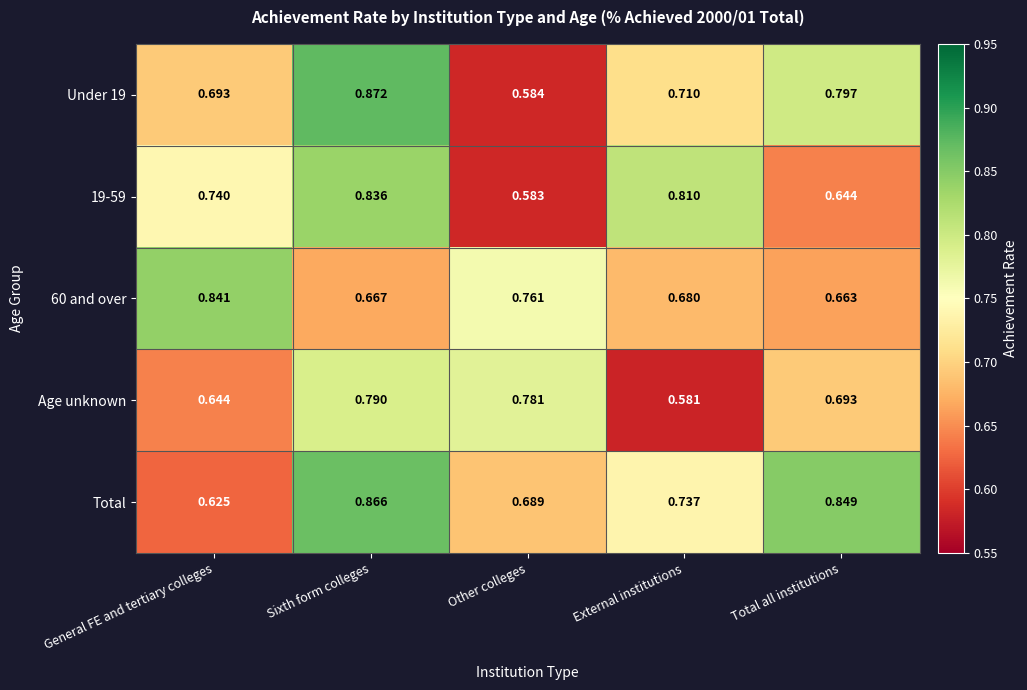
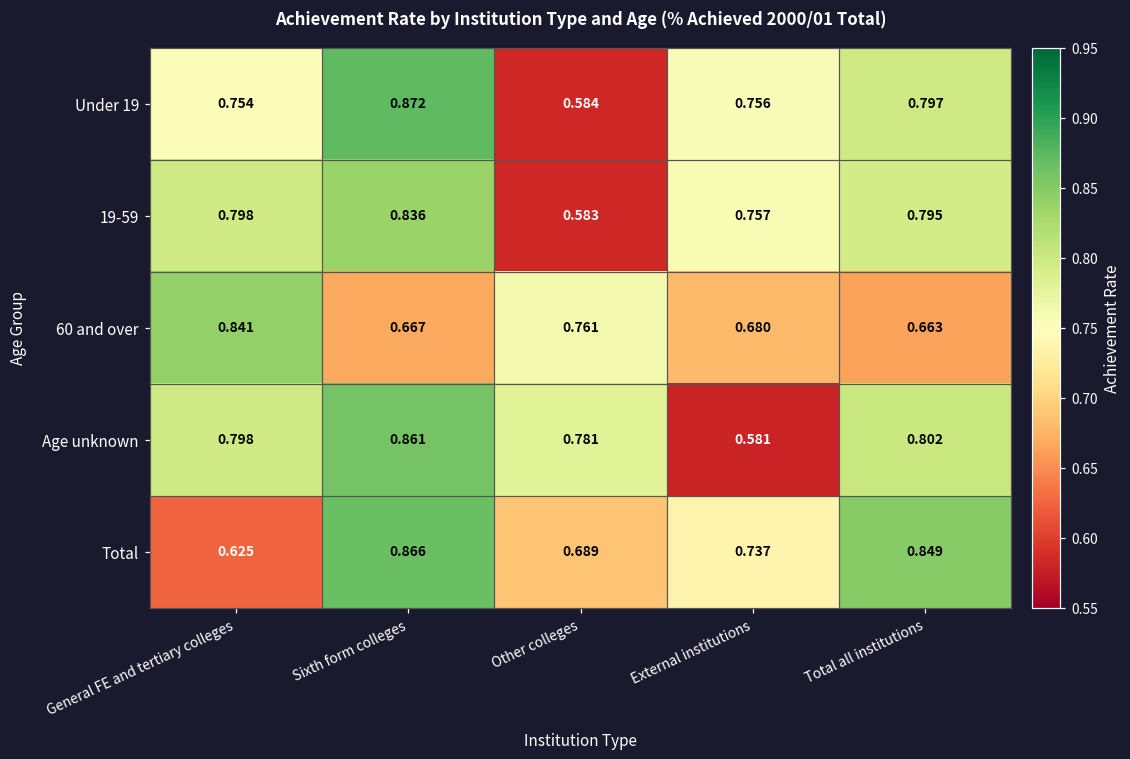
Under 19, General FE and tertiary colleges: 0.693 -> 0.754
Under 19, External institutions: 0.710 -> 0.756
19-59, General FE and tertiary colleges: 0.740 -> 0.798
19-59, External institutions: 0.810 -> 0.757
19-59, Total all institutions: 0.644 -> 0.795
Age unknown, General FE and tertiary colleges: 0.644 -> 0.798
Age unknown, Sixth form colleges: 0.790 -> 0.861
Age unknown, Total all institutions: 0.693 -> 0.802
